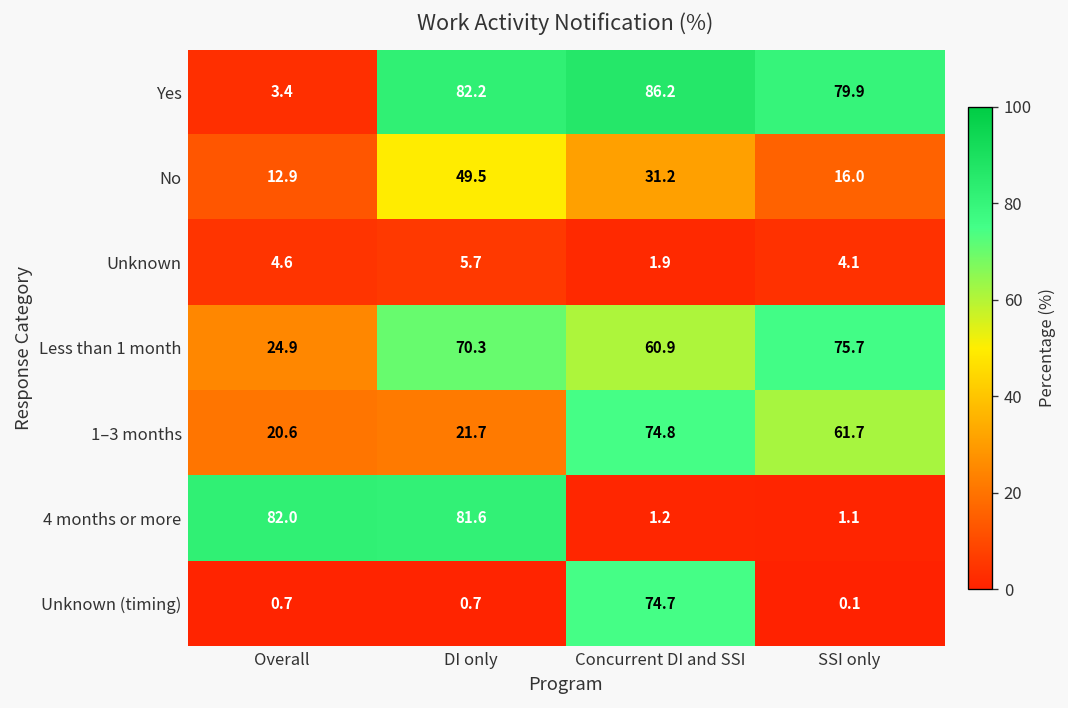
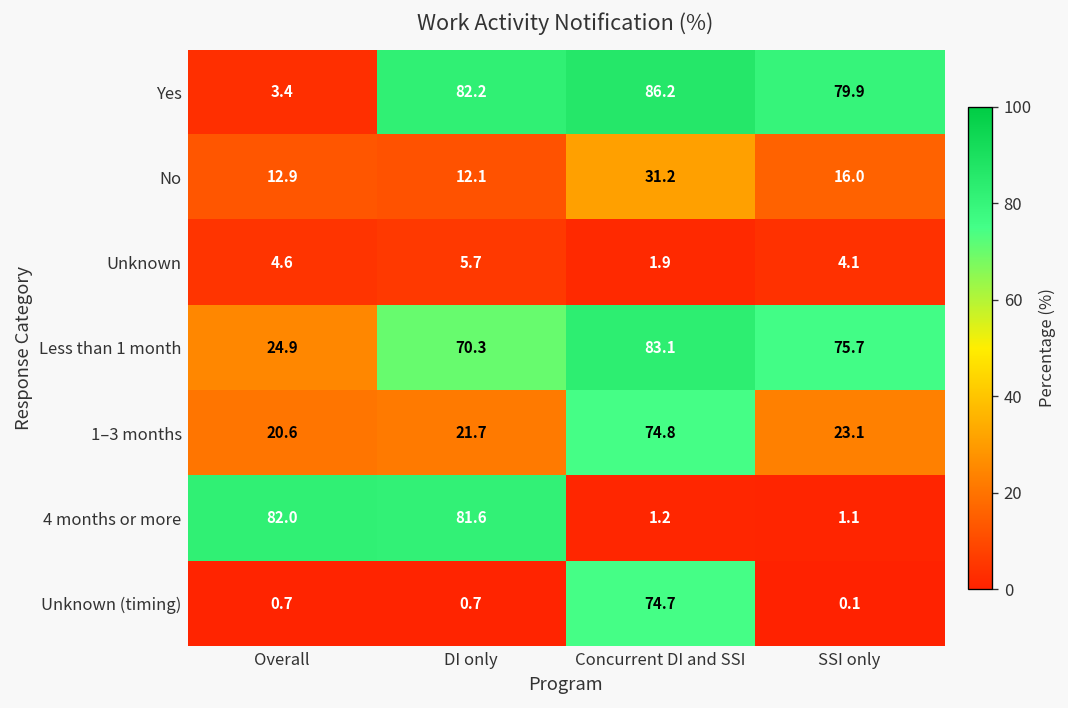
No, DI only: 49.5 -> 12.1
Less than 1 month, Concurrent DI and SSI: 60.9 -> 83.1
1–3 months, SSI only: 61.7 -> 23.1
